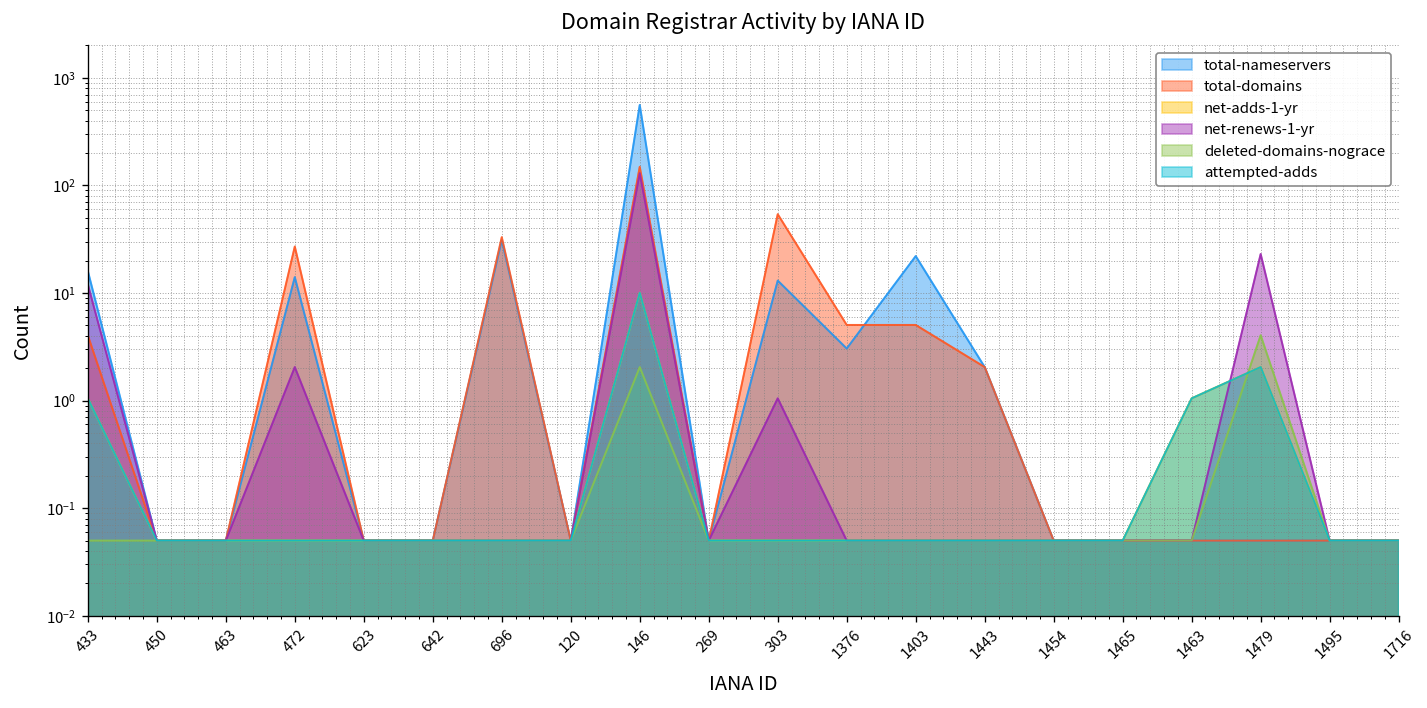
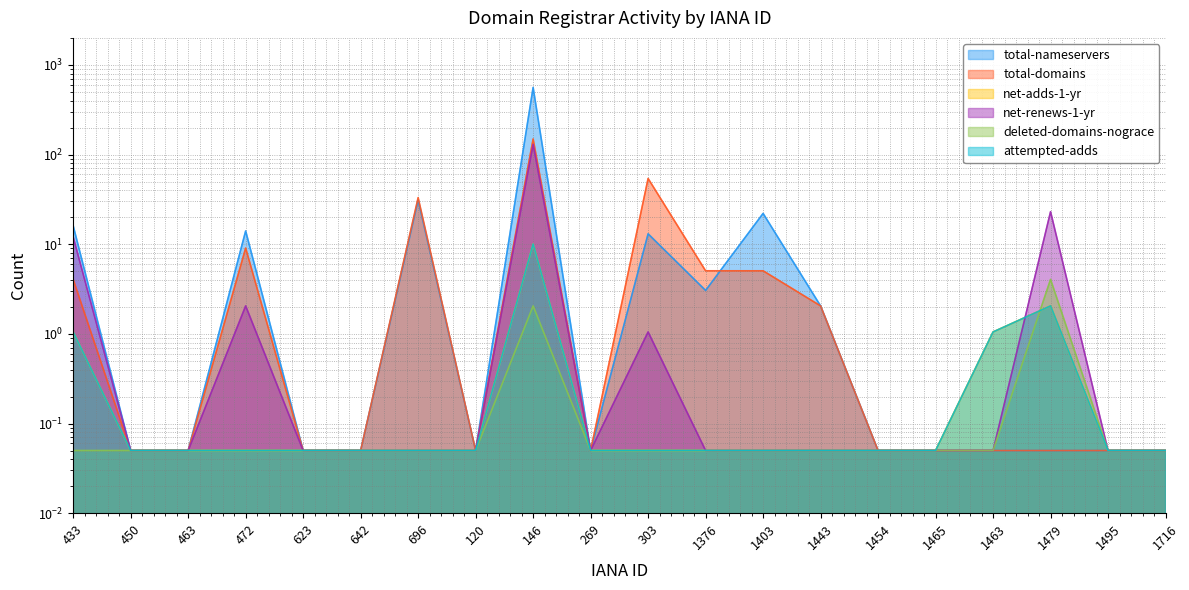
total-domains, 472: 27 -> 9
